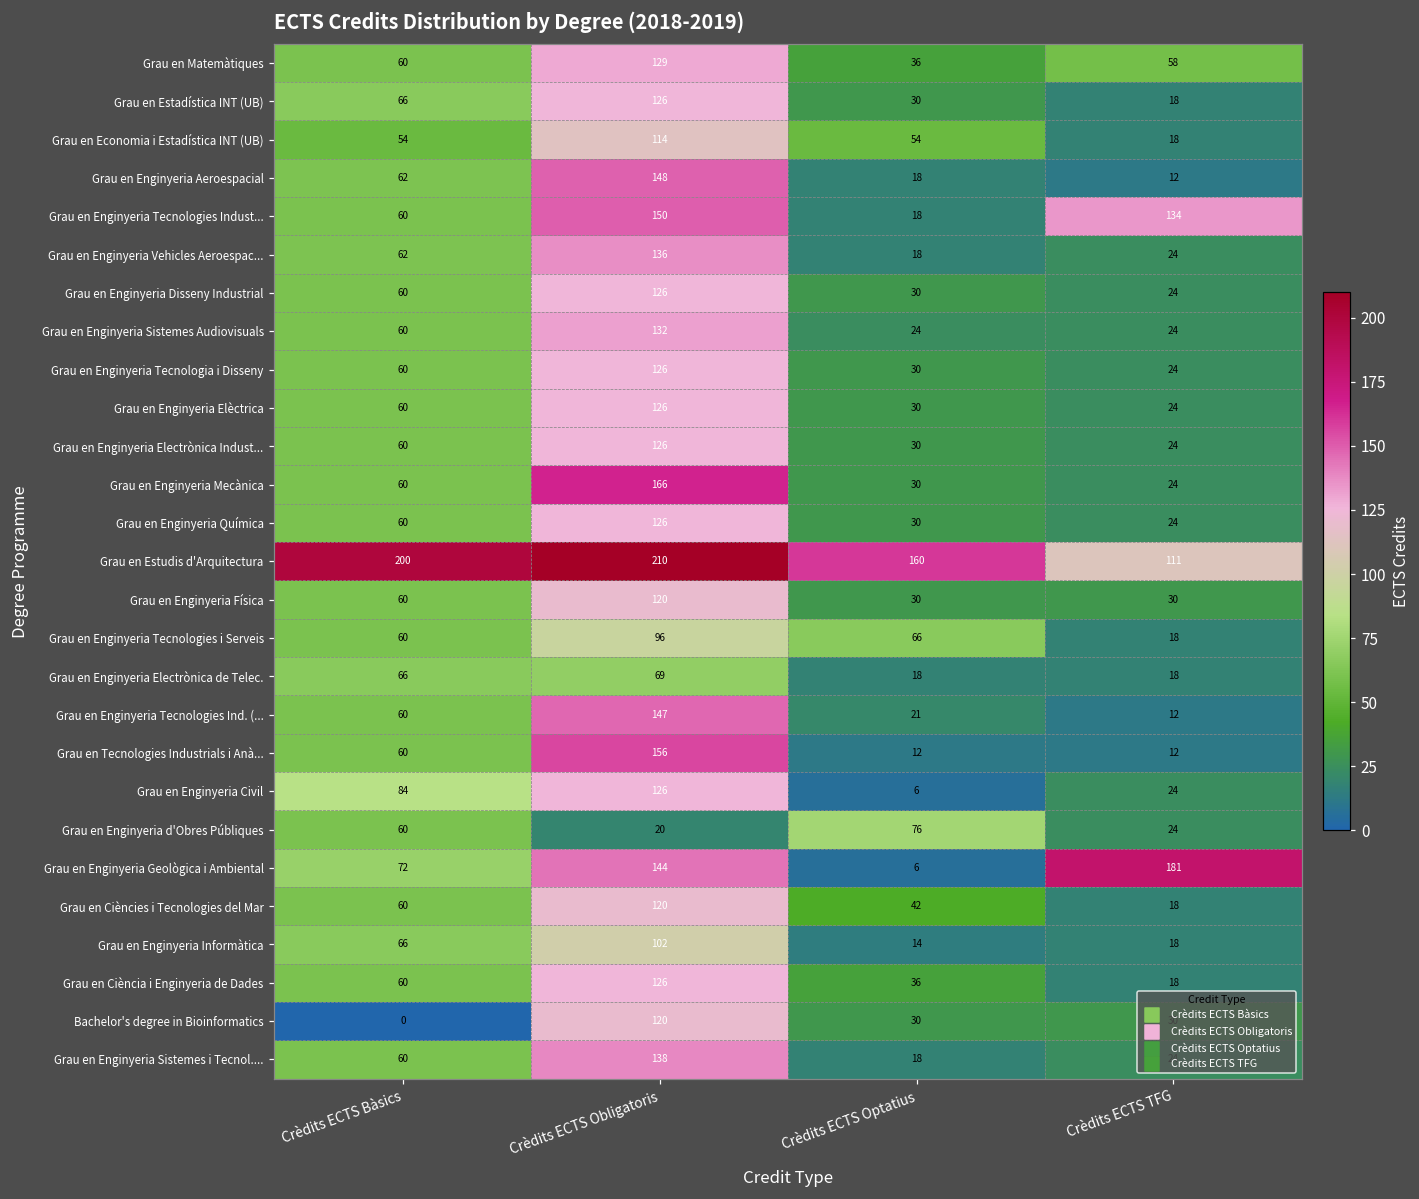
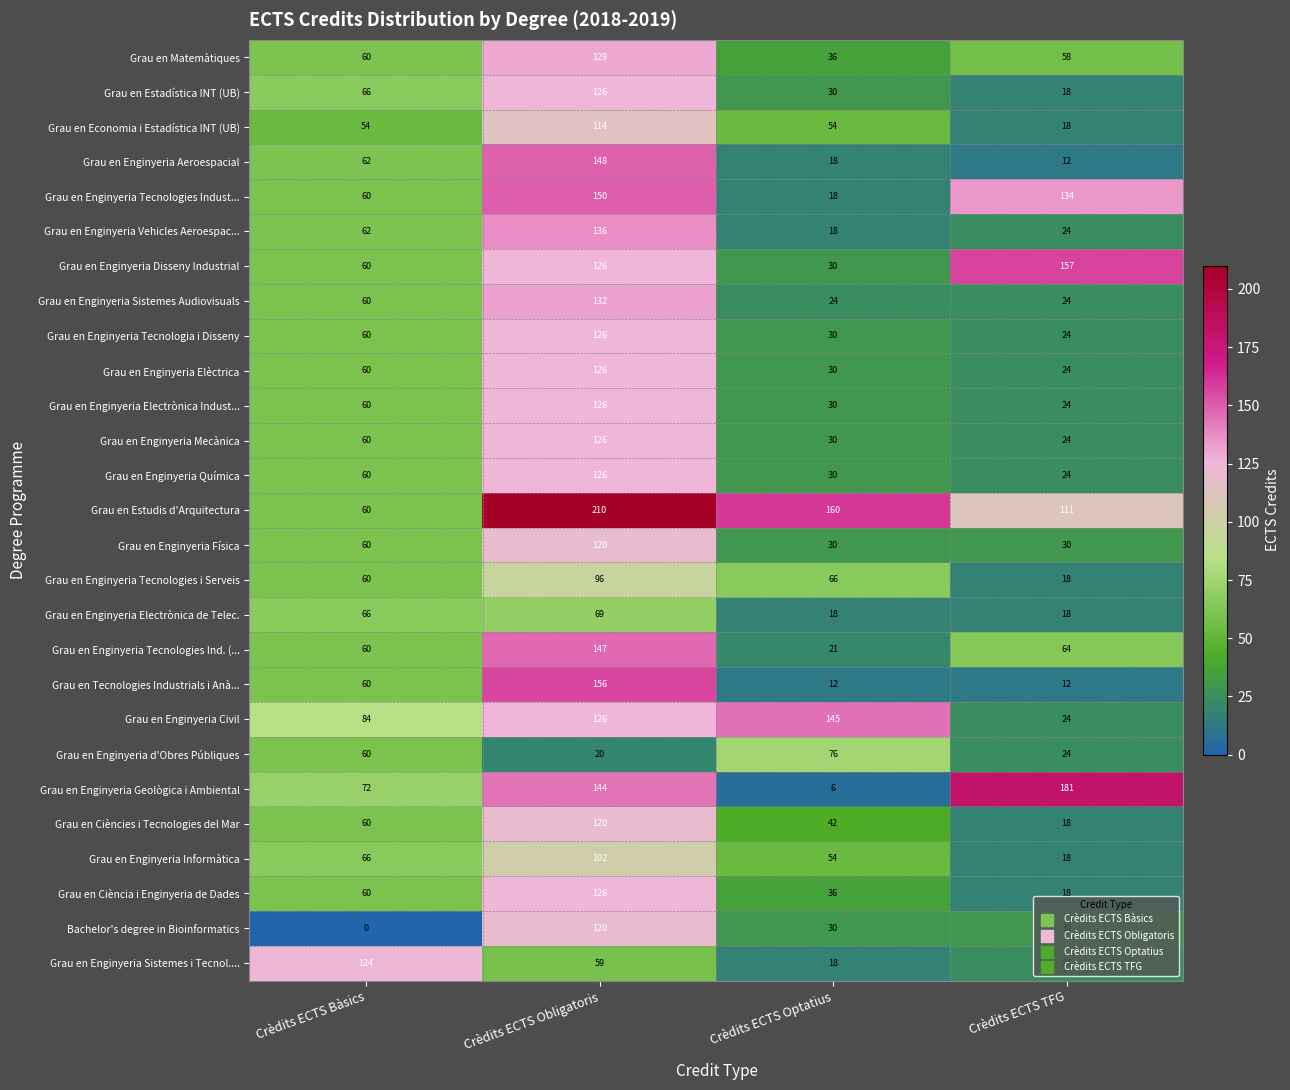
Grau en Enginyeria Disseny Industrial, Crèdits ECTS TFG: 24 -> 157
Grau en Enginyeria Mecànica, Crèdits ECTS Obligatoris: 166 -> 126
Grau en Estudis d'Arquitectura, Crèdits ECTS Bàsics: 200 -> 60
Grau en Enginyeria Tecnologies Ind. (..., Crèdits ECTS TFG: 12 -> 64
Grau en Enginyeria Civil, Crèdits ECTS Optatius: 6 -> 145
Grau en Enginyeria Informàtica, Crèdits ECTS Optatius: 14 -> 54
Grau en Enginyeria Sistemes i Tecnol...., Crèdits ECTS Bàsics: 60 -> 124
Grau en Enginyeria Sistemes i Tecnol...., Crèdits ECTS Obligatoris: 138 -> 59
